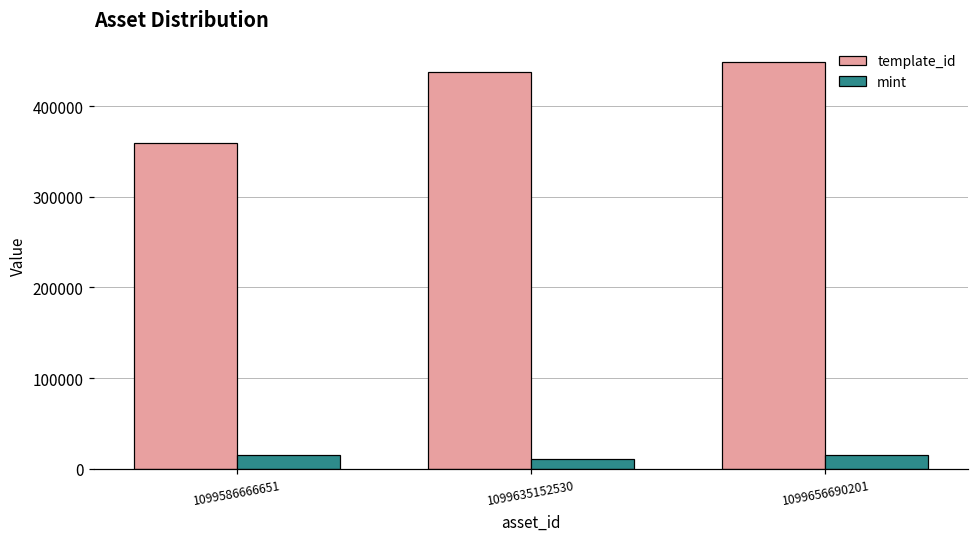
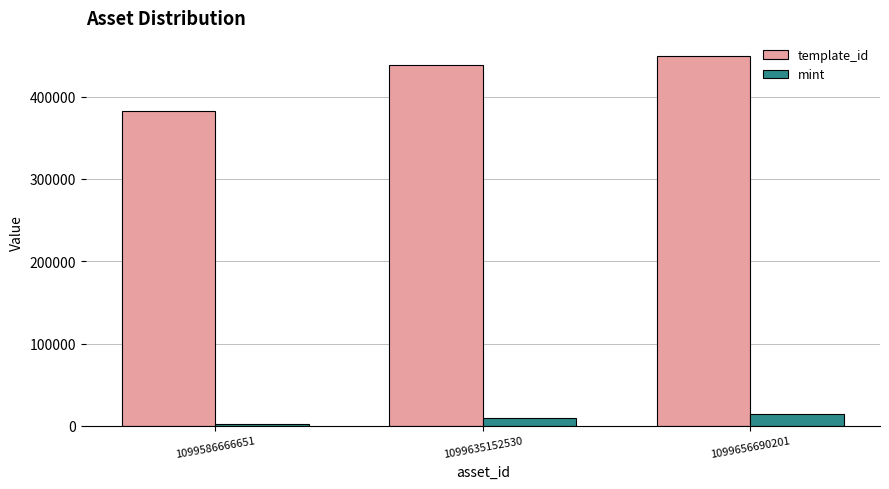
template_id, 1099586666651: 360000 -> 380000
mint, 1099586666651: 20000 -> 0
